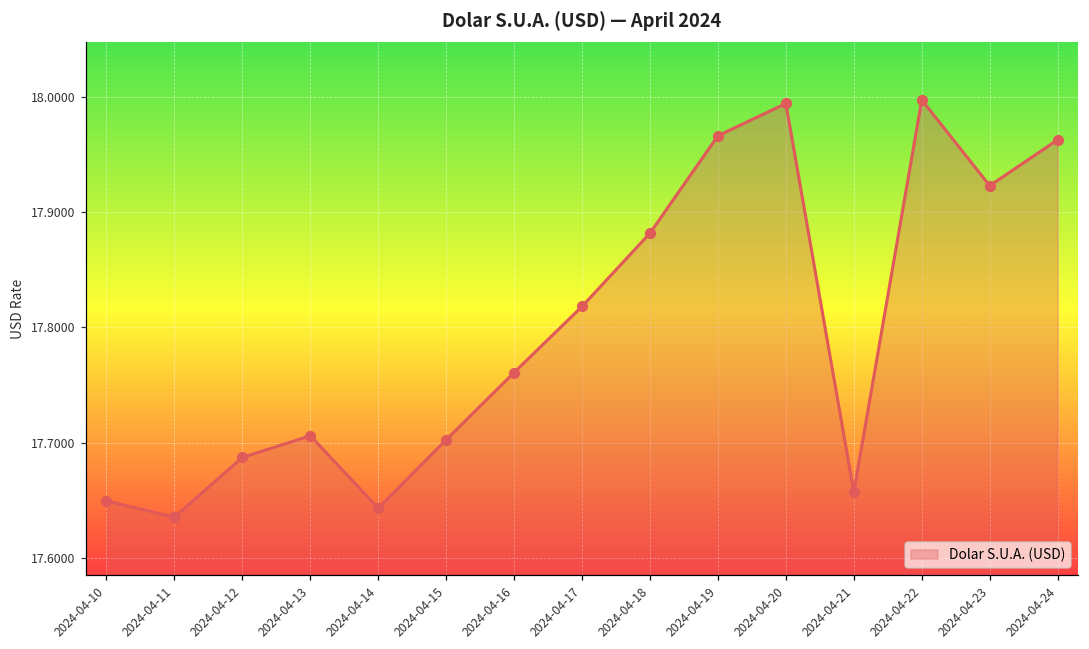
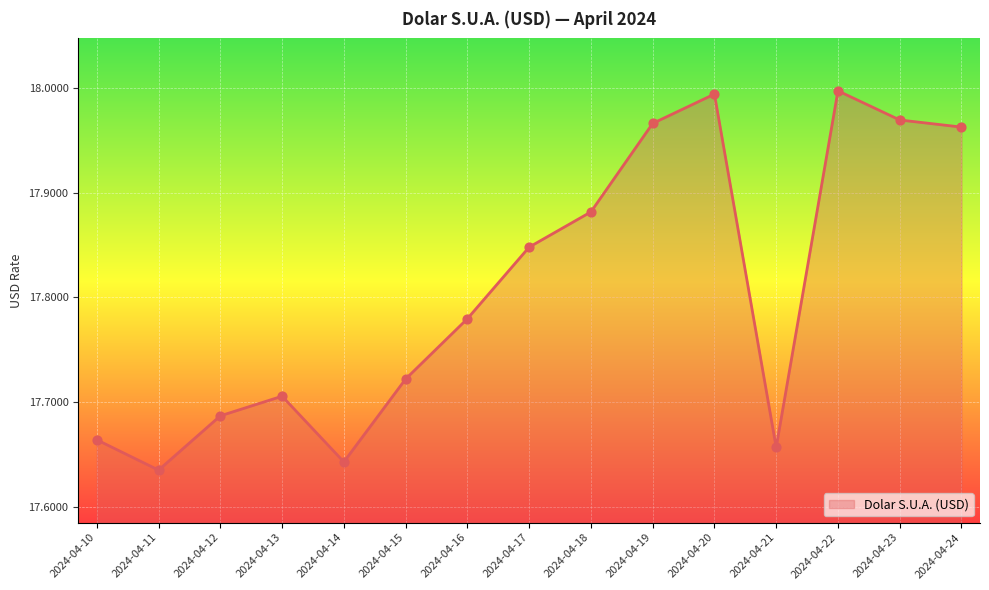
2024-04-10: 17.649 -> 17.664
2024-04-15: 17.702 -> 17.722
2024-04-16: 17.761 -> 17.780
2024-04-17: 17.818 -> 17.848
2024-04-23: 17.923 -> 17.969
